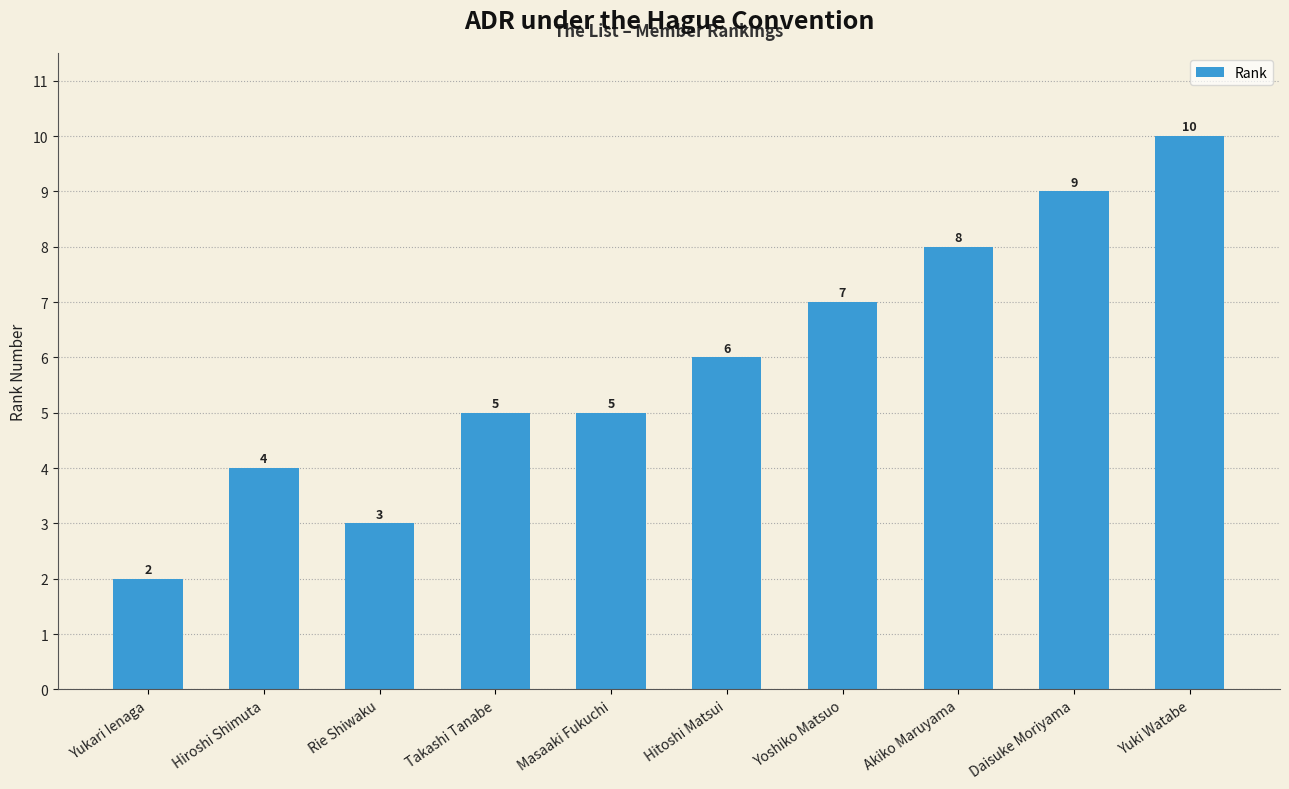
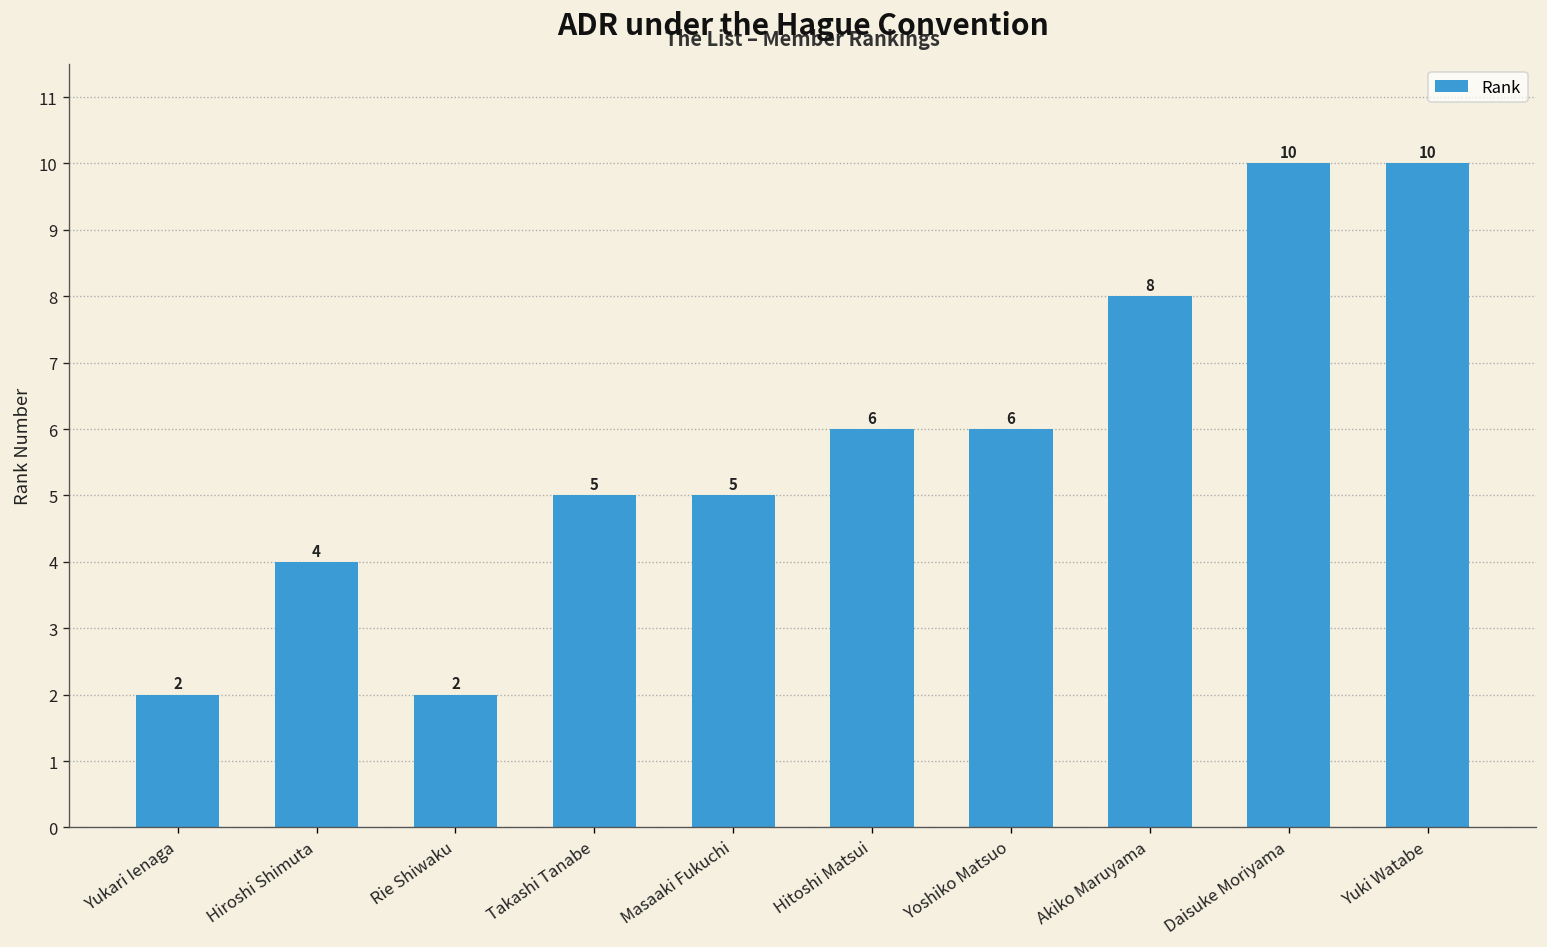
Rie Shiwaku: 3 -> 2
Yoshiko Matsuo: 7 -> 6
Daisuke Moriyama: 9 -> 10
